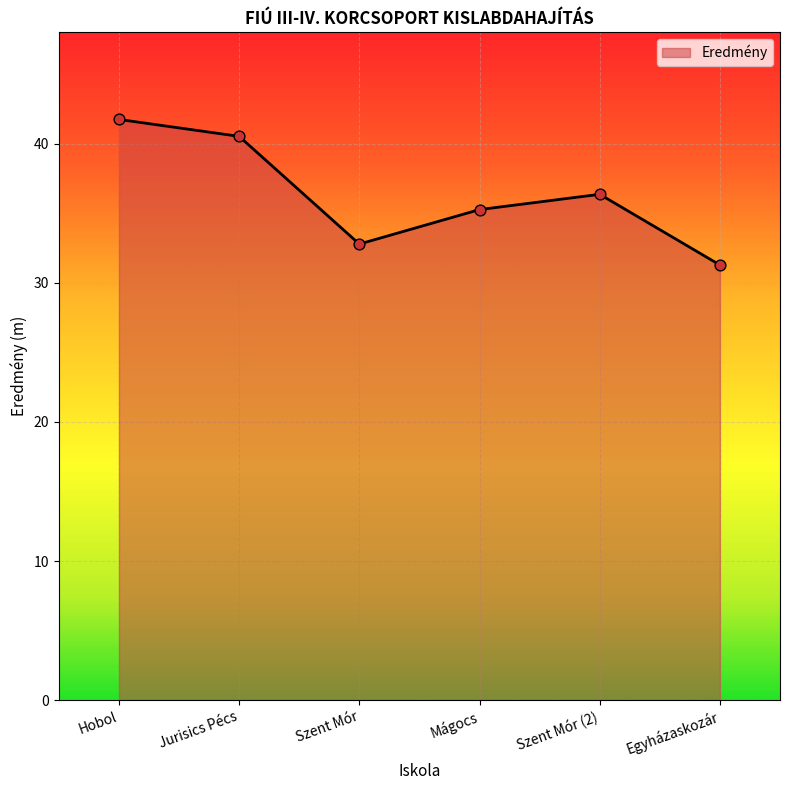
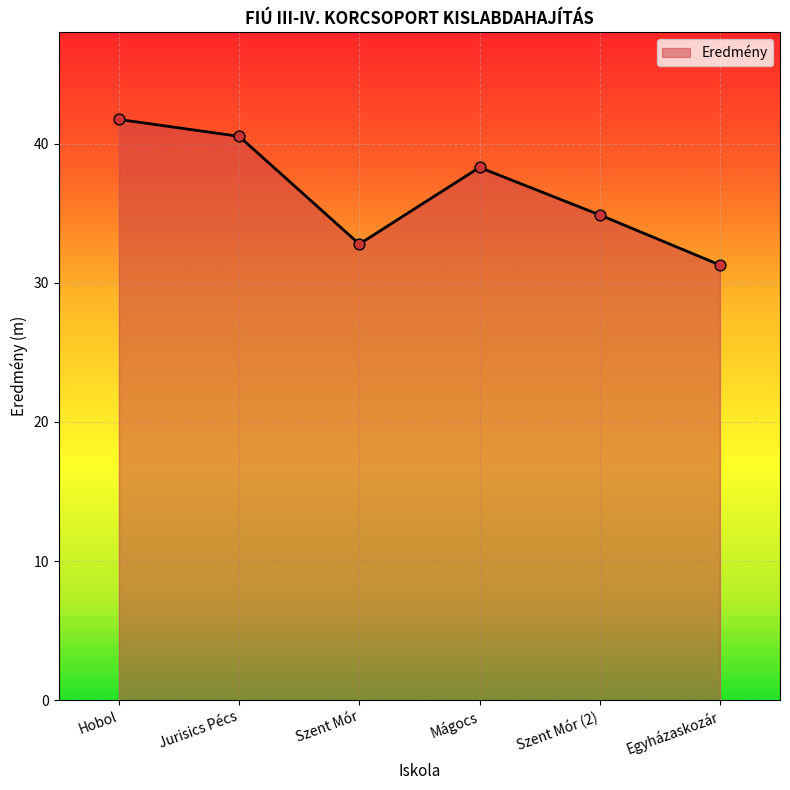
Mágocs: 35.3 -> 38.3
Szent Mór (2): 36.4 -> 34.9
